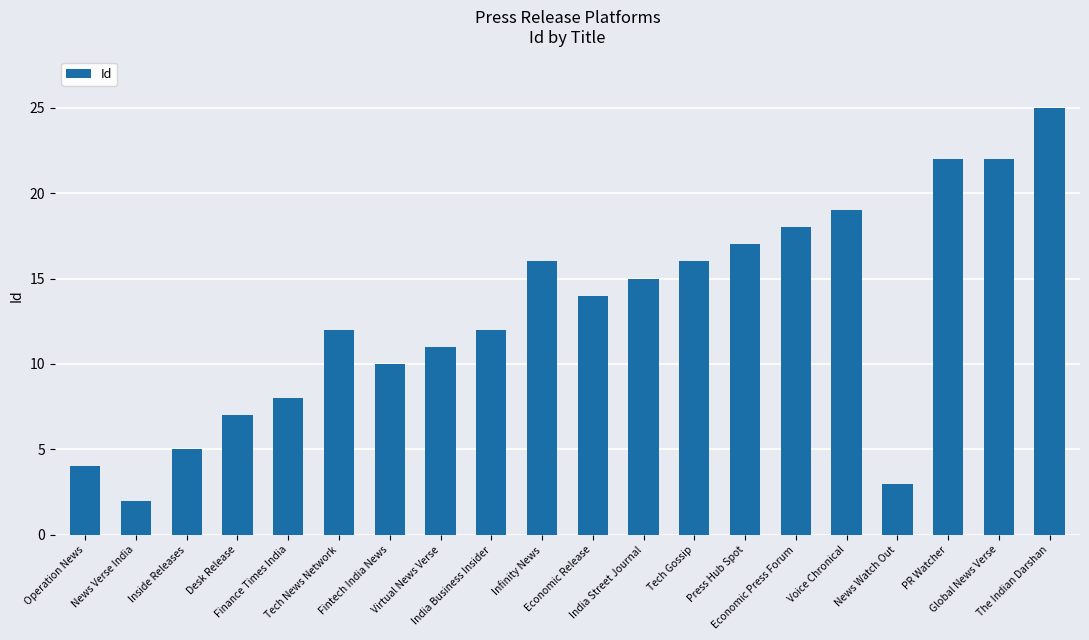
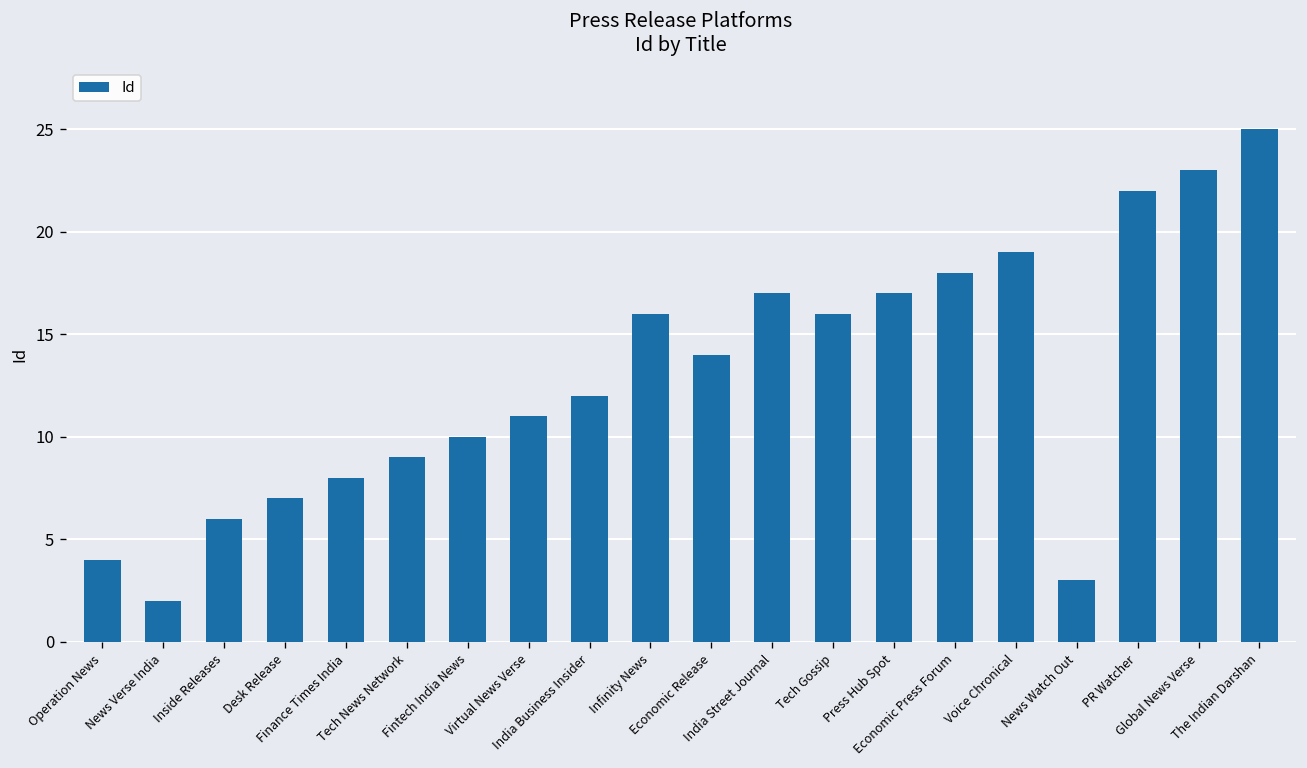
Inside Releases: 5 -> 6
Tech News Network: 12 -> 9
India Street Journal: 15 -> 17
Global News Verse: 22 -> 23
